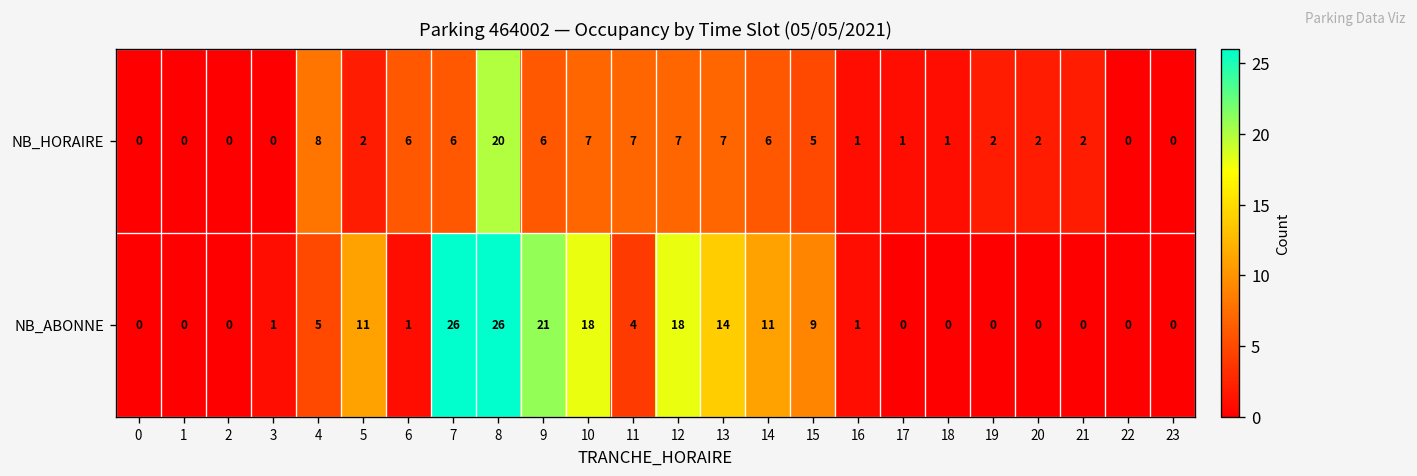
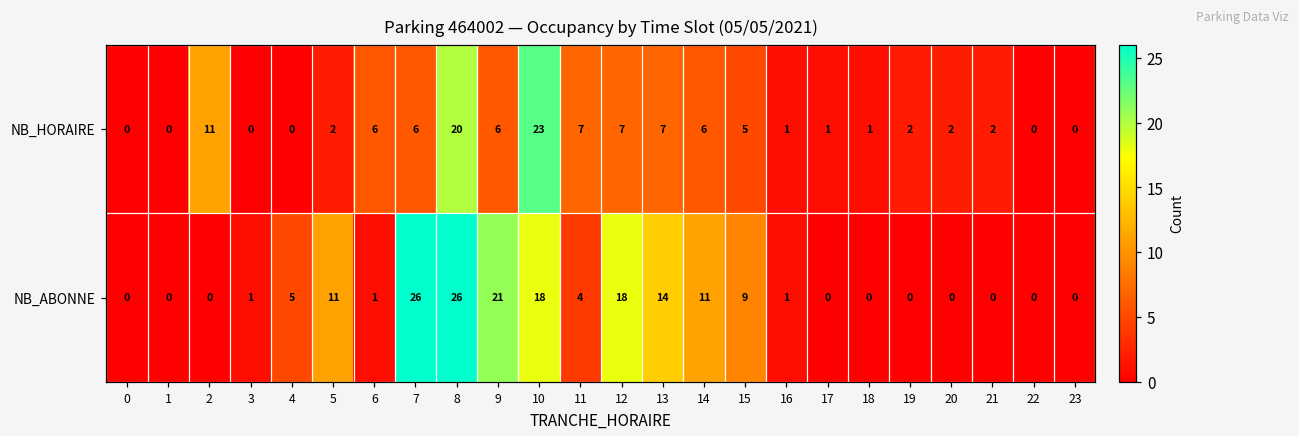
NB_HORAIRE, 2: 0 -> 11
NB_HORAIRE, 4: 8 -> 0
NB_HORAIRE, 10: 7 -> 23
